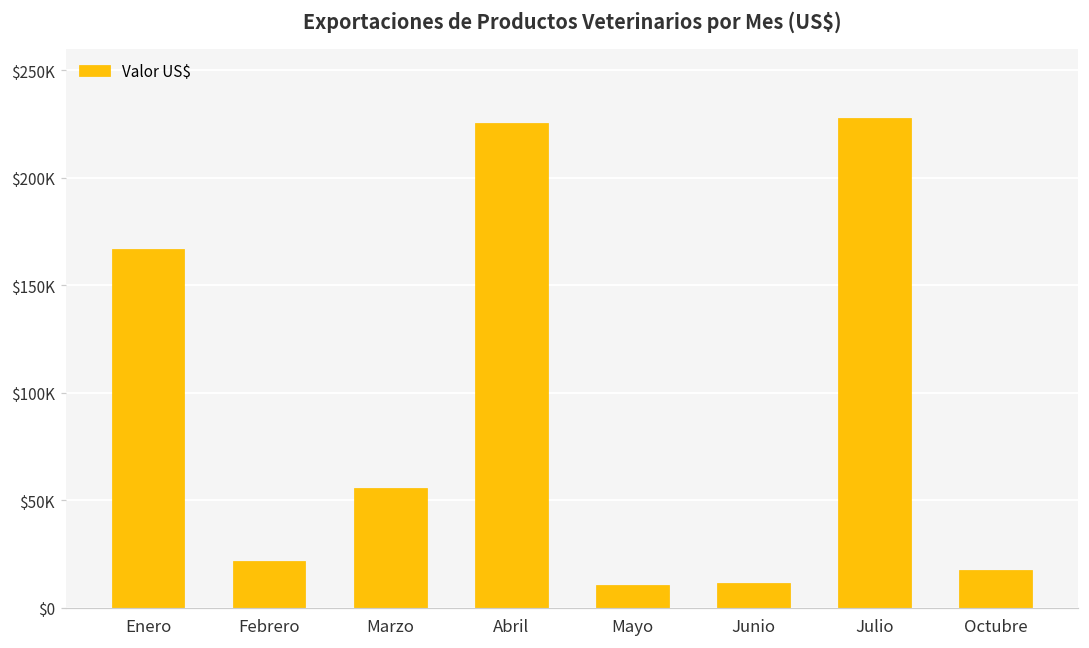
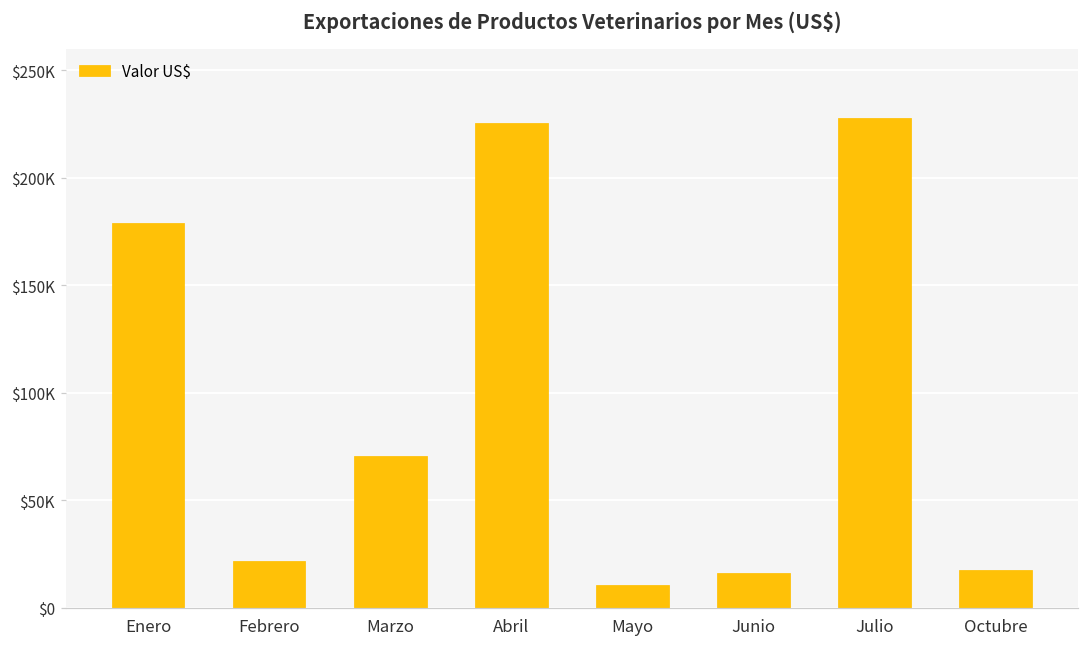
Enero: $167000 -> $179000
Marzo: $56000 -> $71000
Junio: $12000 -> $16000
